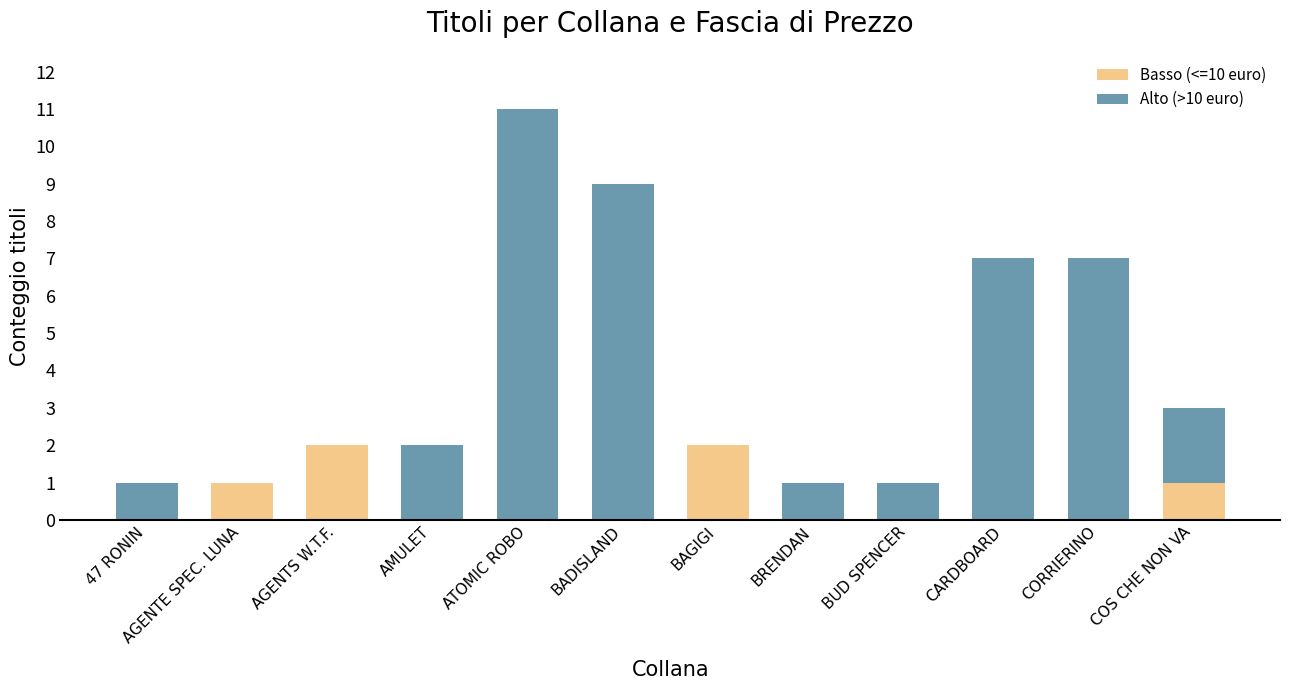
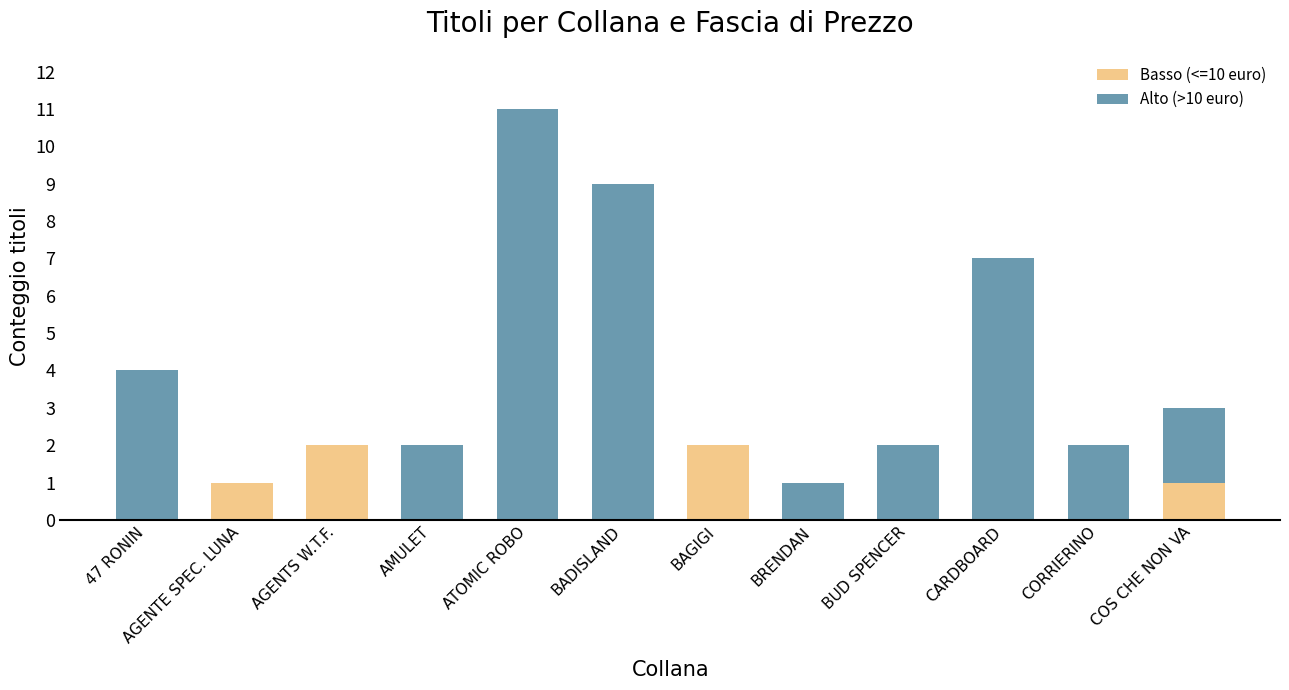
Alto (>10 euro), 47 RONIN: 1 -> 4
Alto (>10 euro), BUD SPENCER: 1 -> 2
Alto (>10 euro), CORRIERINO: 7 -> 2
